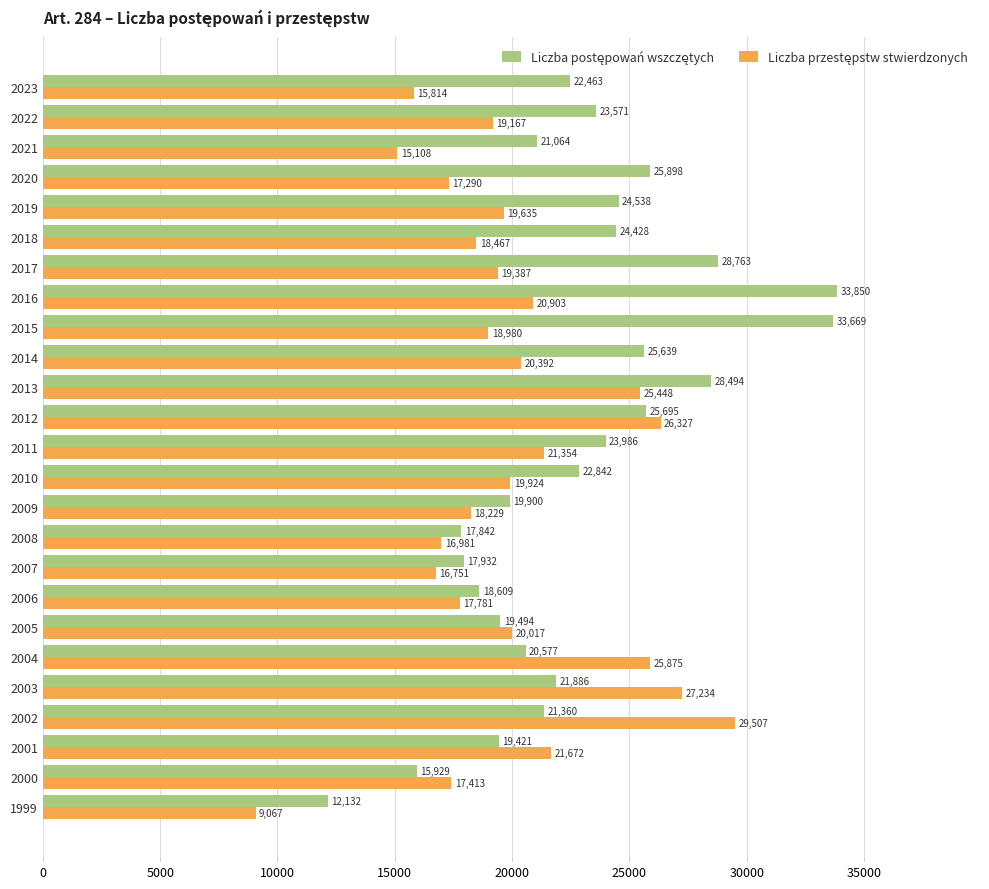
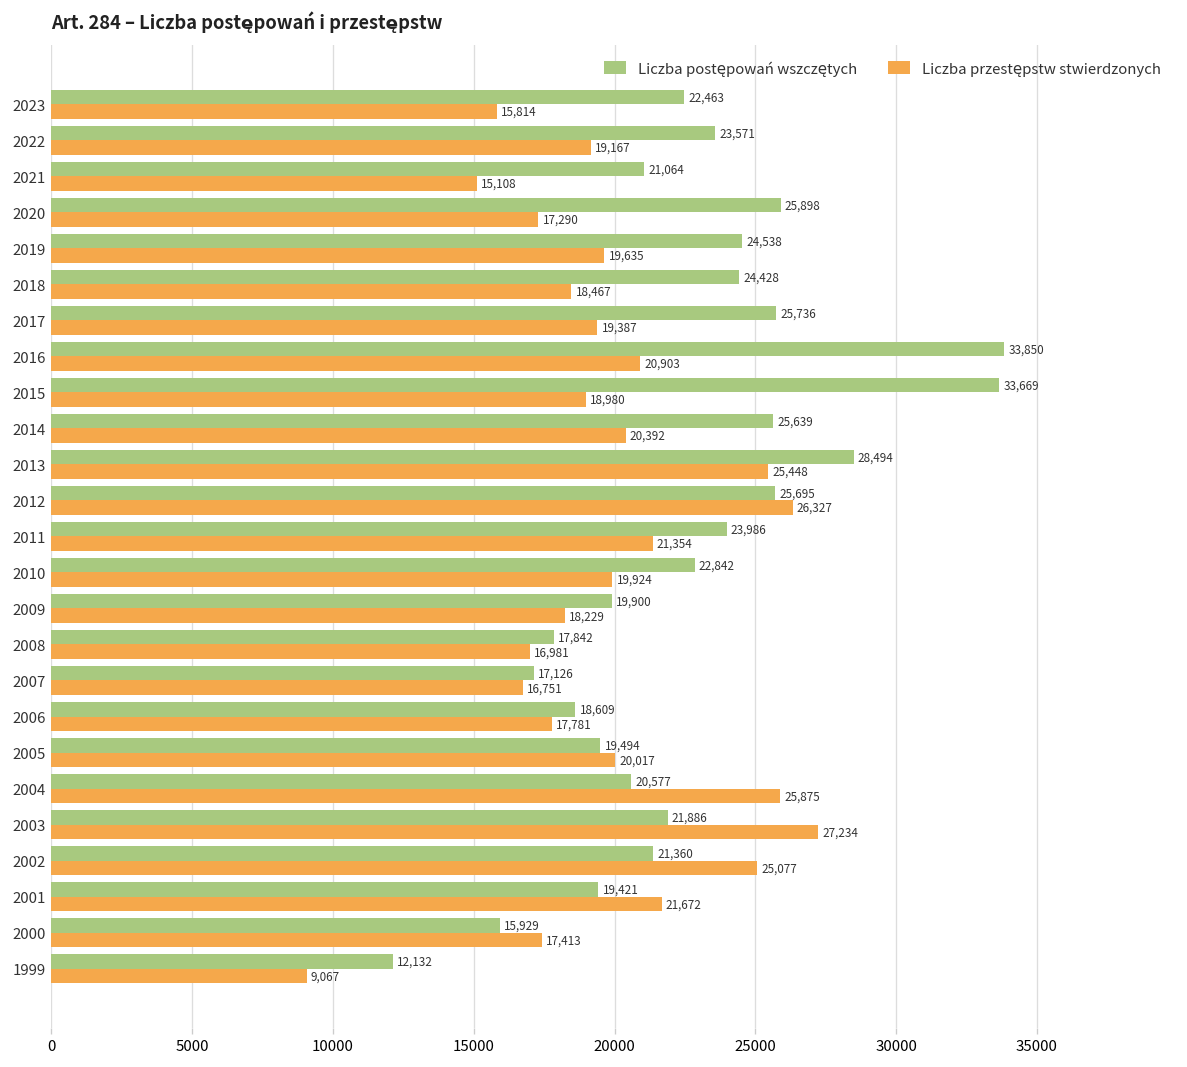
Liczba postępowań wszczętych, 2017: 28,763 -> 25,736
Liczba postępowań wszczętych, 2007: 17,932 -> 17,126
Liczba przestępstw stwierdzonych, 2002: 29,507 -> 25,077
